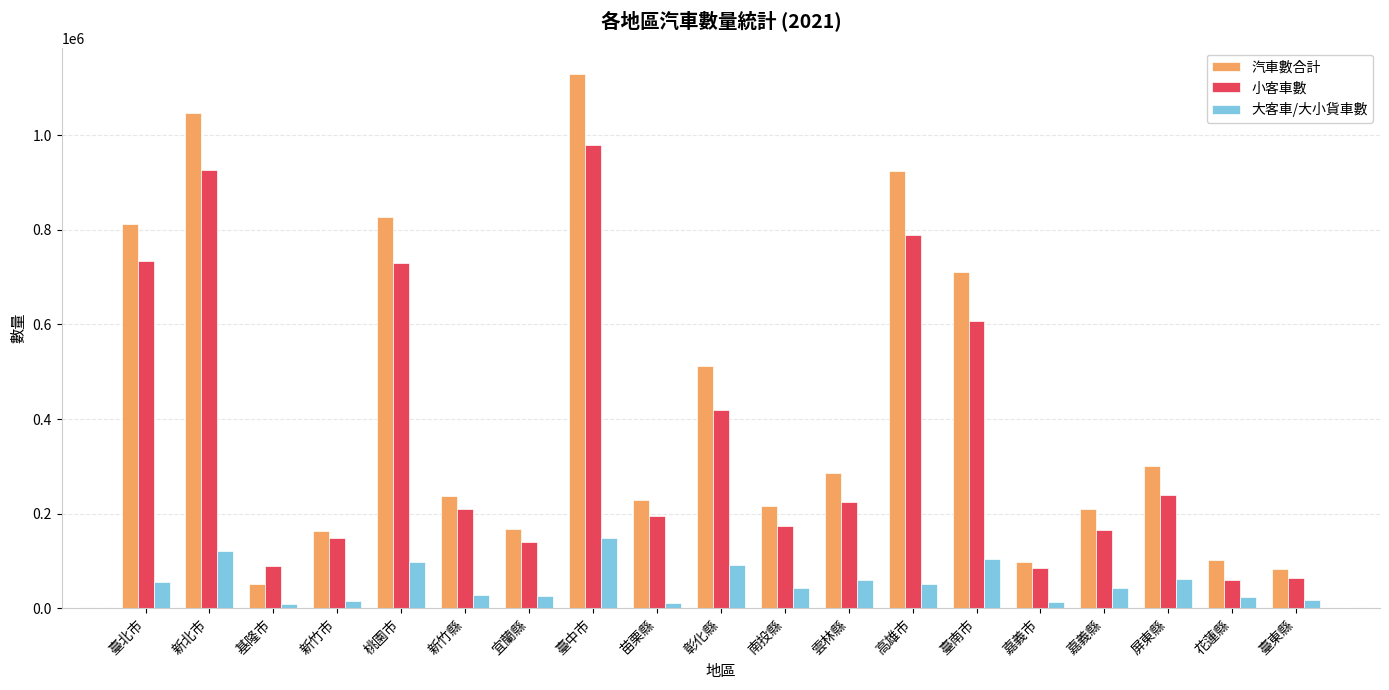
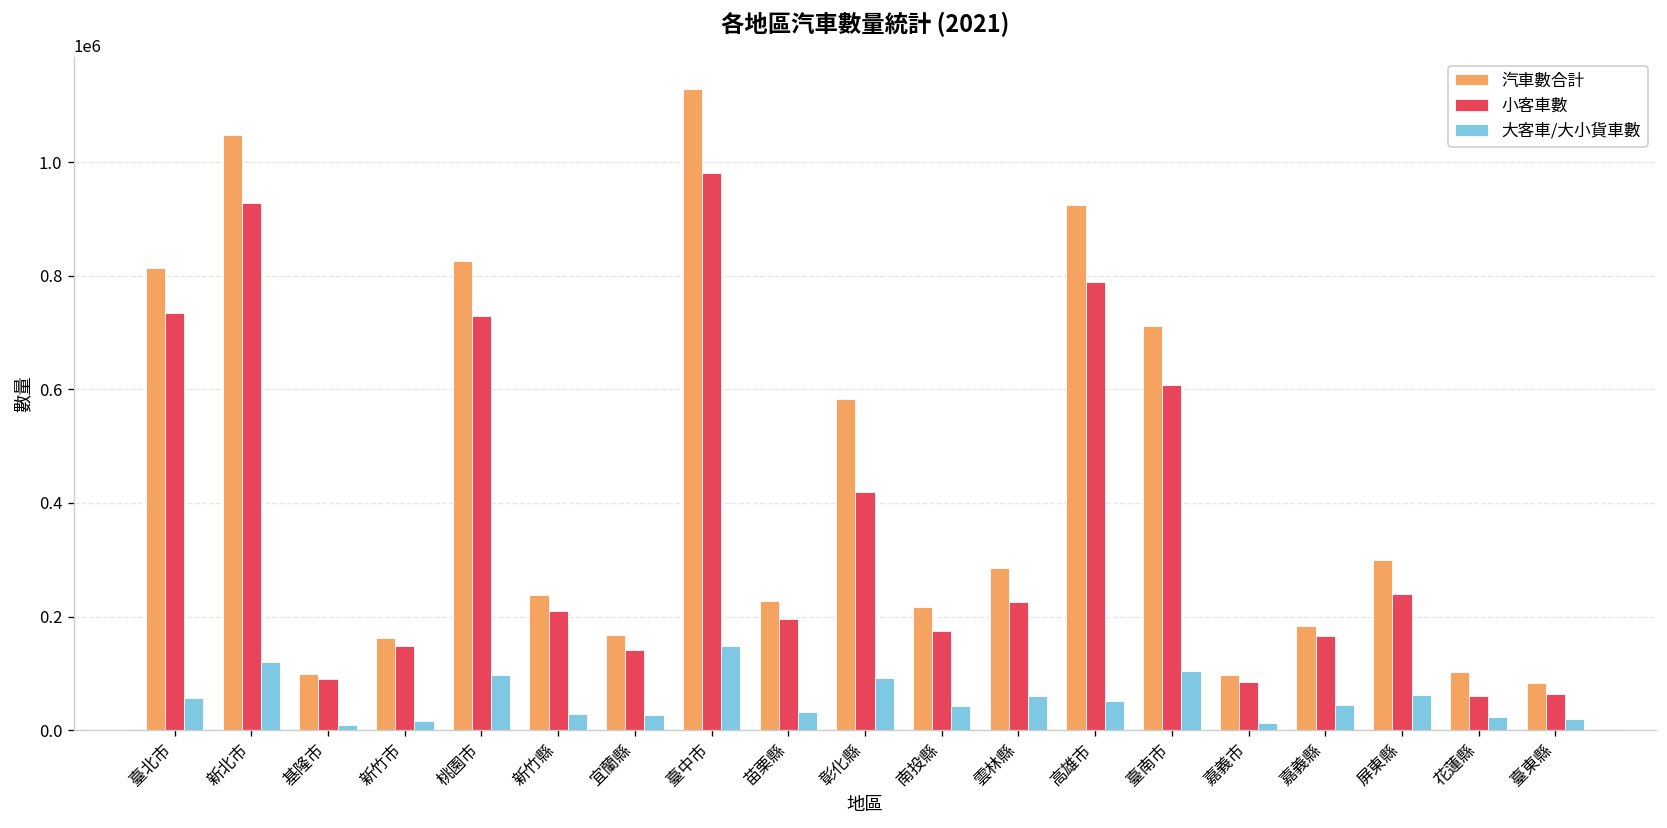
汽車數合計, 基隆市: 50000 -> 100000
大客車/大小貨車數, 苗栗縣: 10000 -> 30000
汽車數合計, 彰化縣: 510000 -> 580000
汽車數合計, 嘉義縣: 210000 -> 180000
